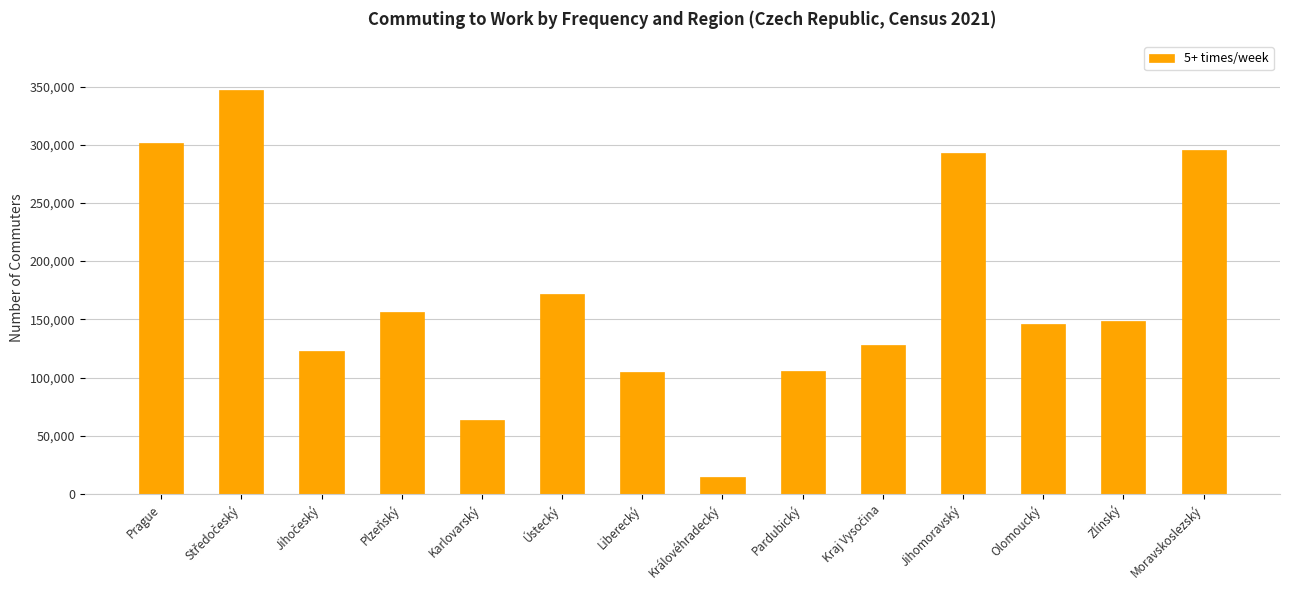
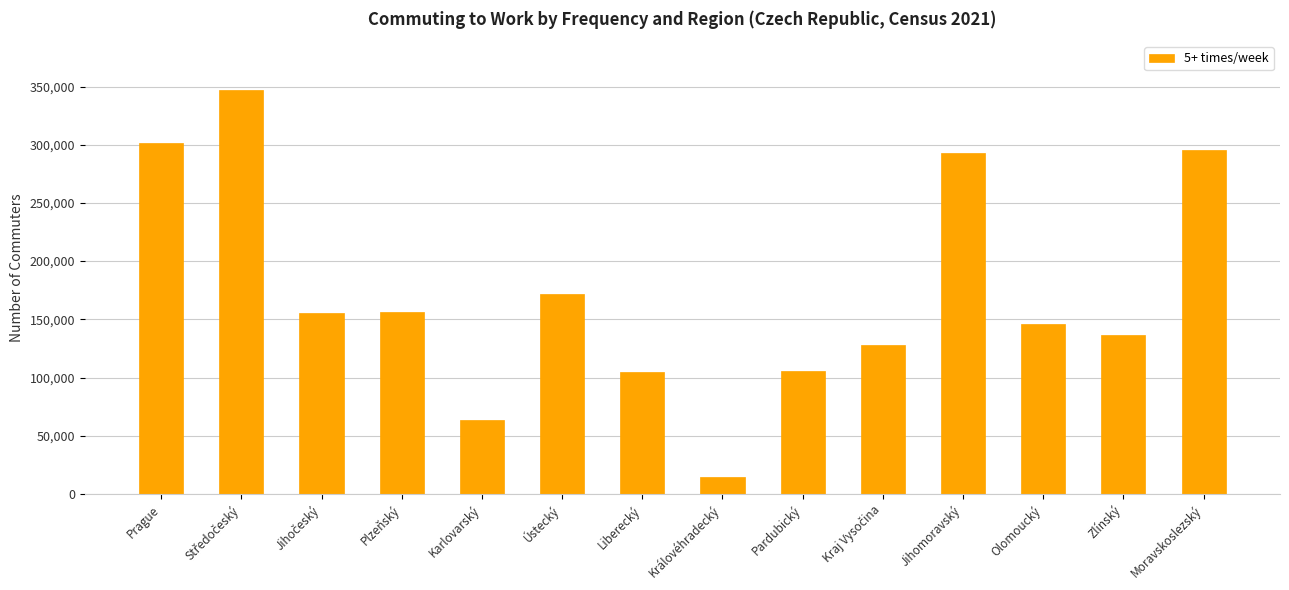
Jihočeský: 123,000 -> 156,000
Zlínský: 149,000 -> 136,000
